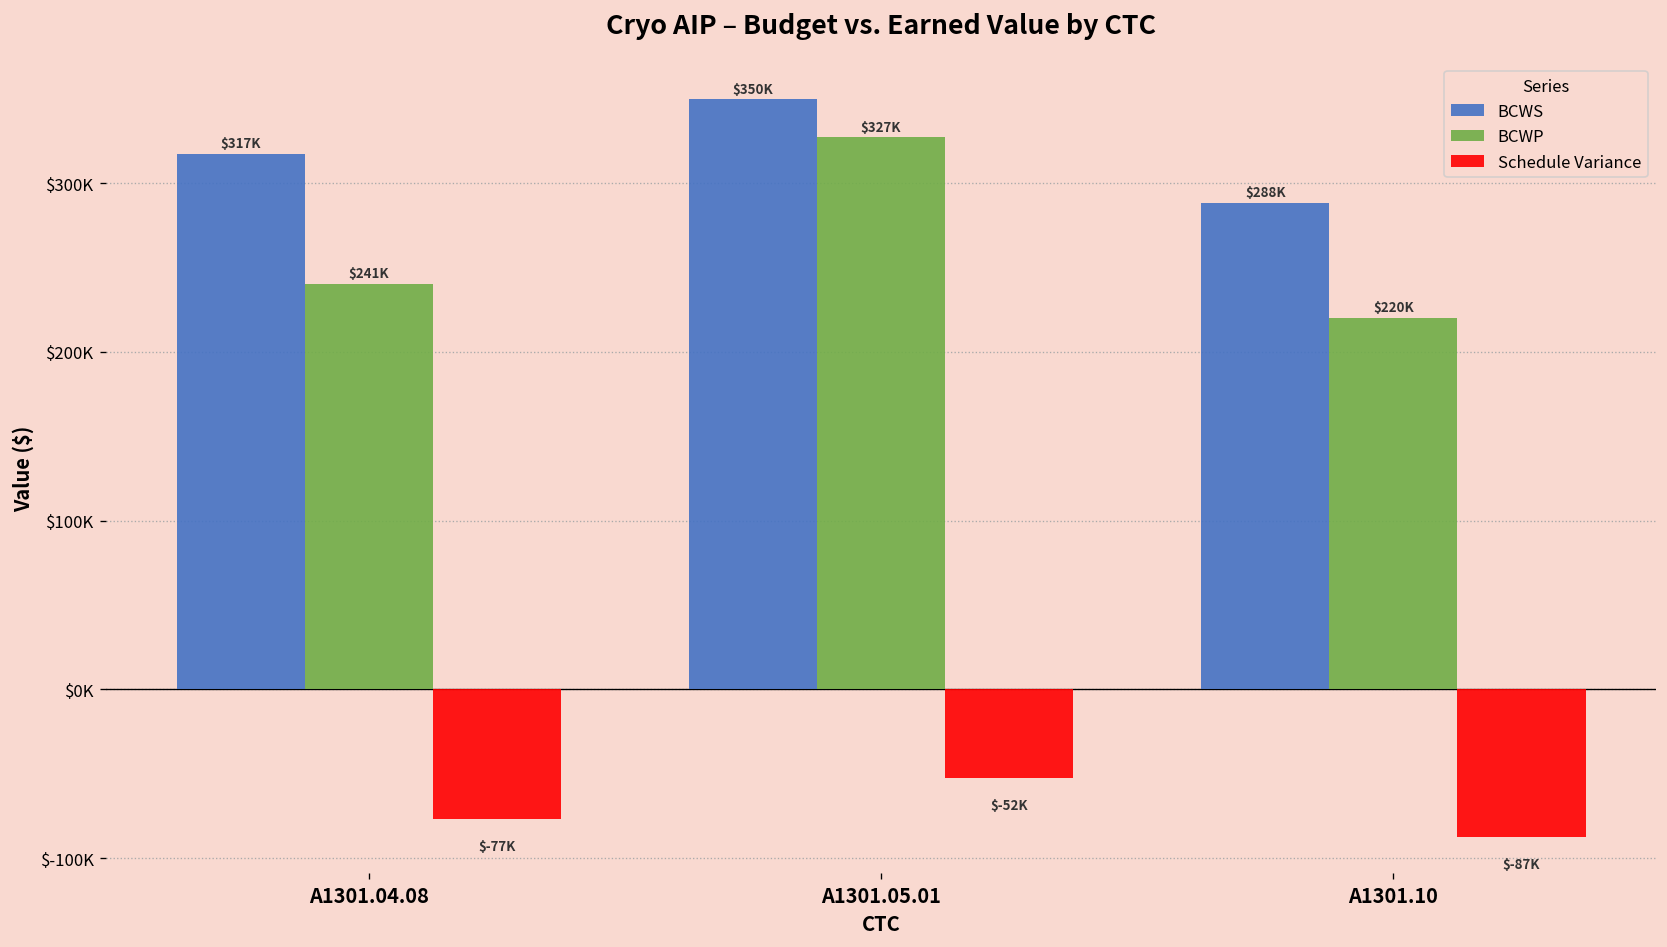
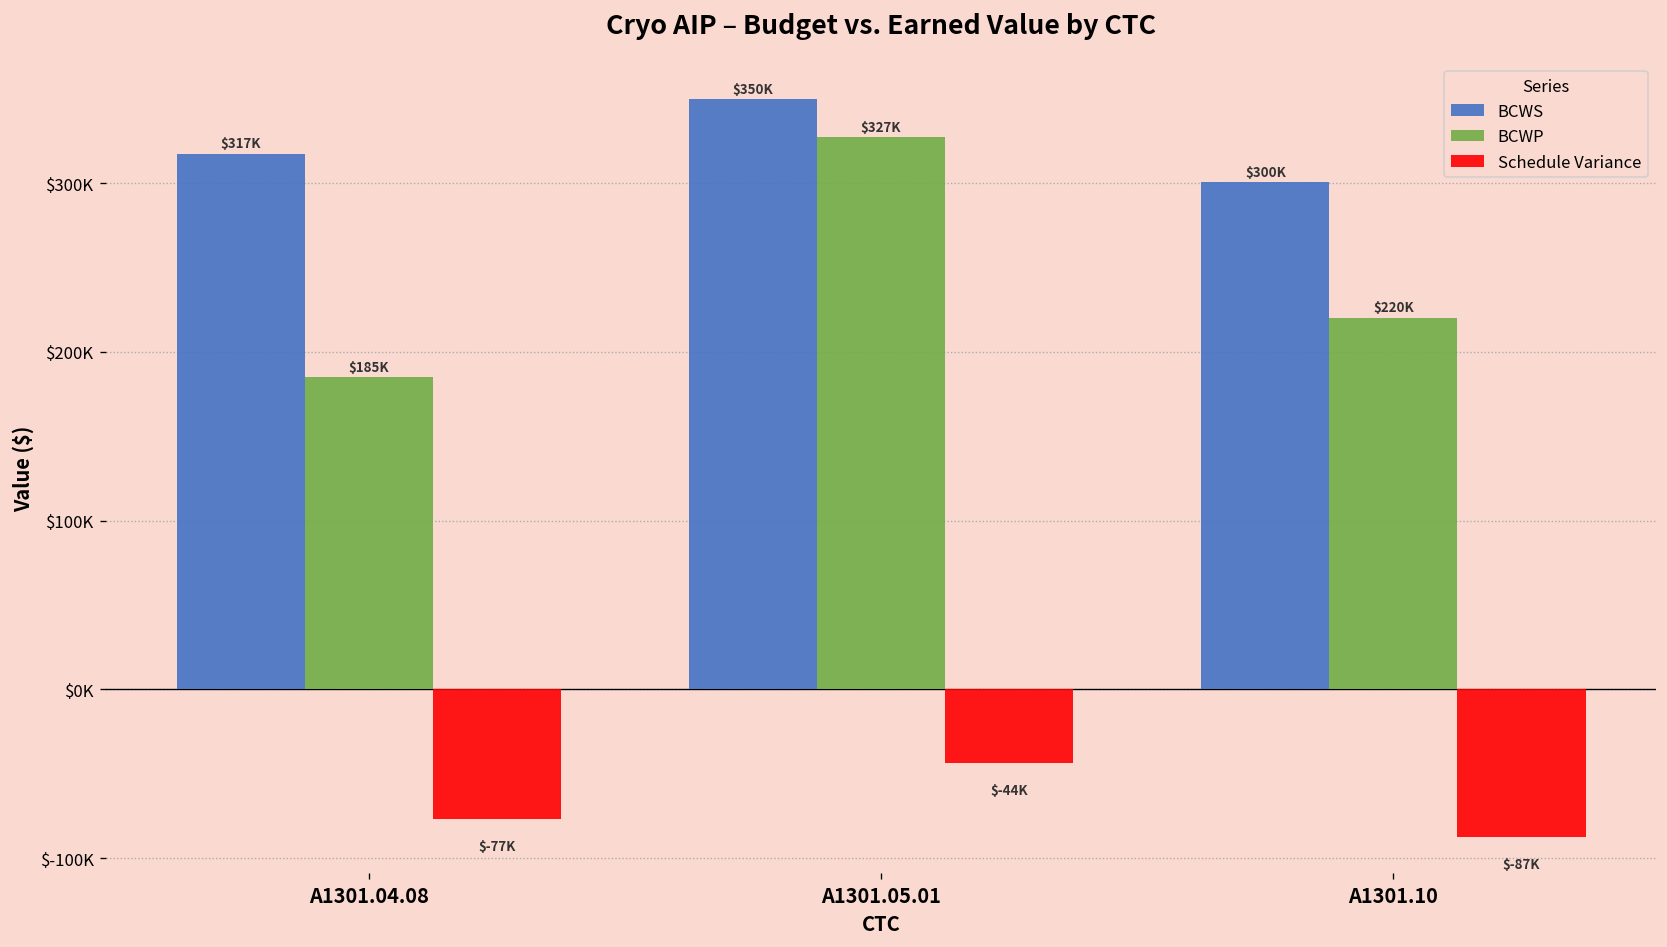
BCWP, A1301.04.08: $241K -> $185K
Schedule Variance, A1301.05.01: $-52K -> $-44K
BCWS, A1301.10: $288K -> $300K
